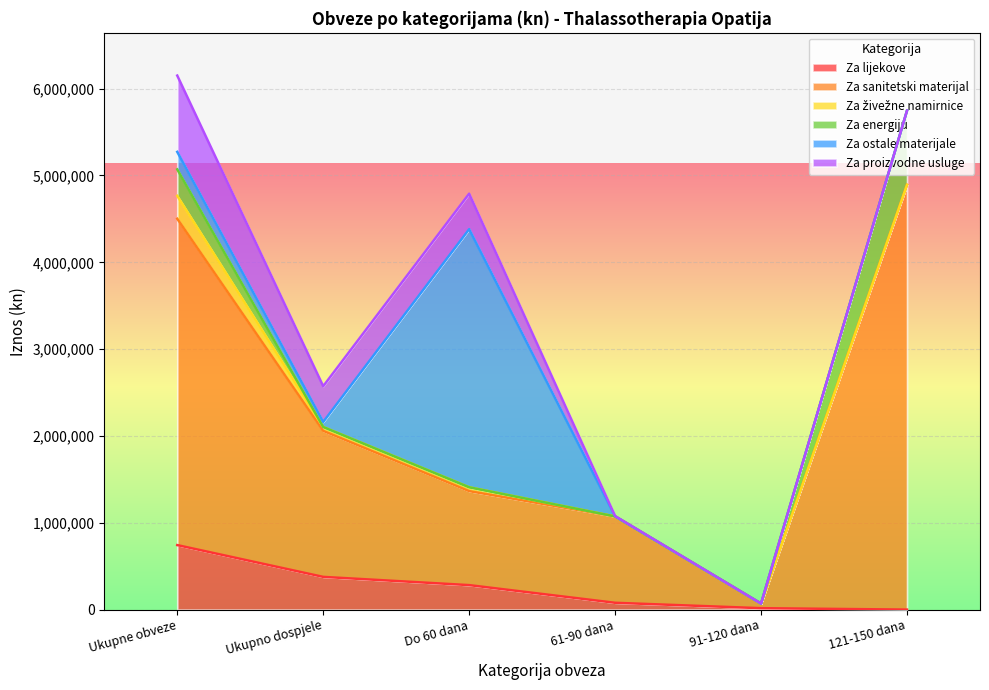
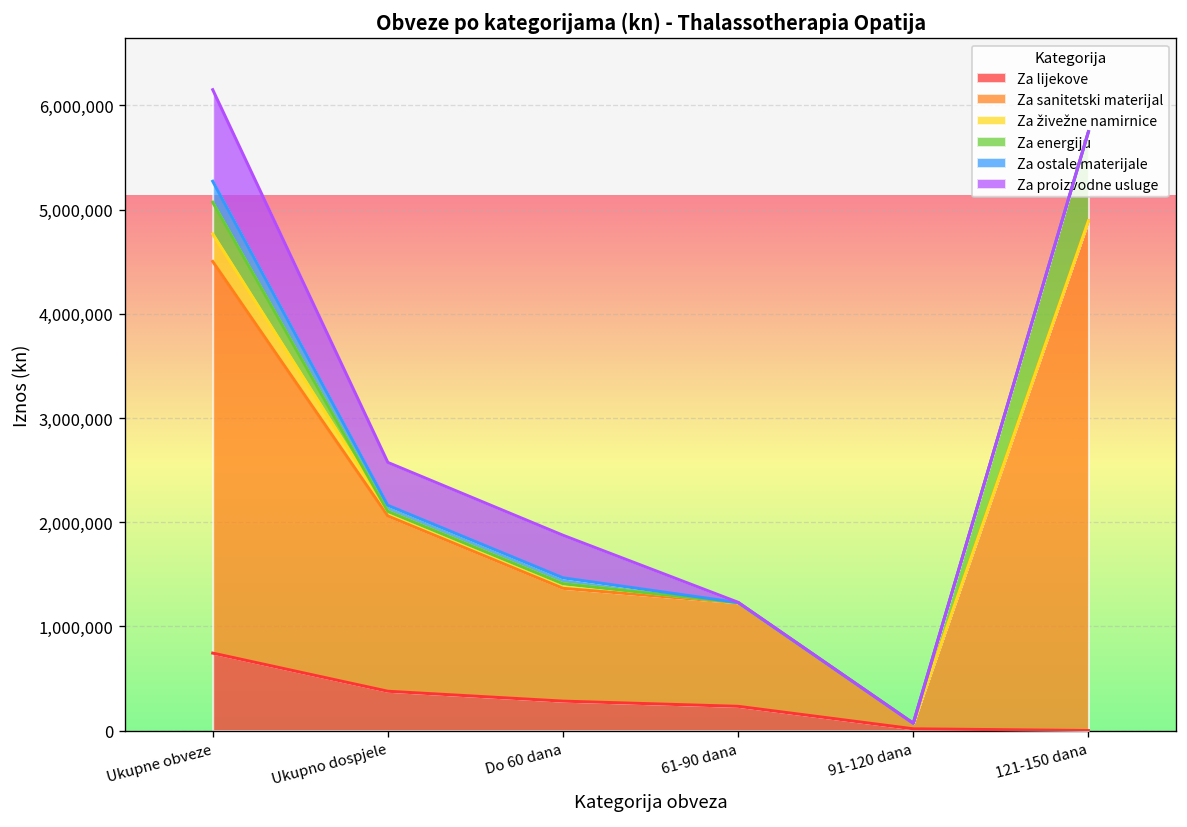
Za ostale materijale, Do 60 dana: 3,000,000 -> 100,000
Za lijekove, 61-90 dana: 100,000 -> 200,000
